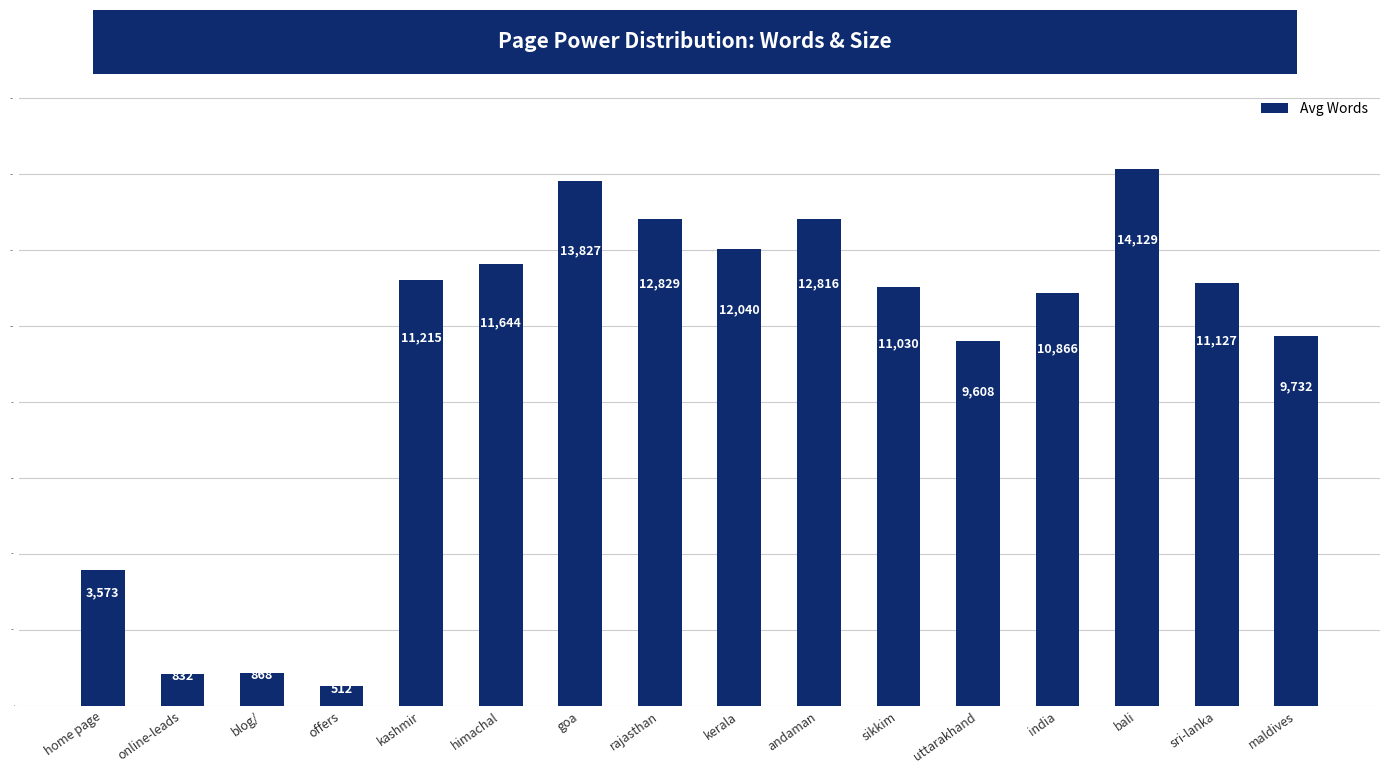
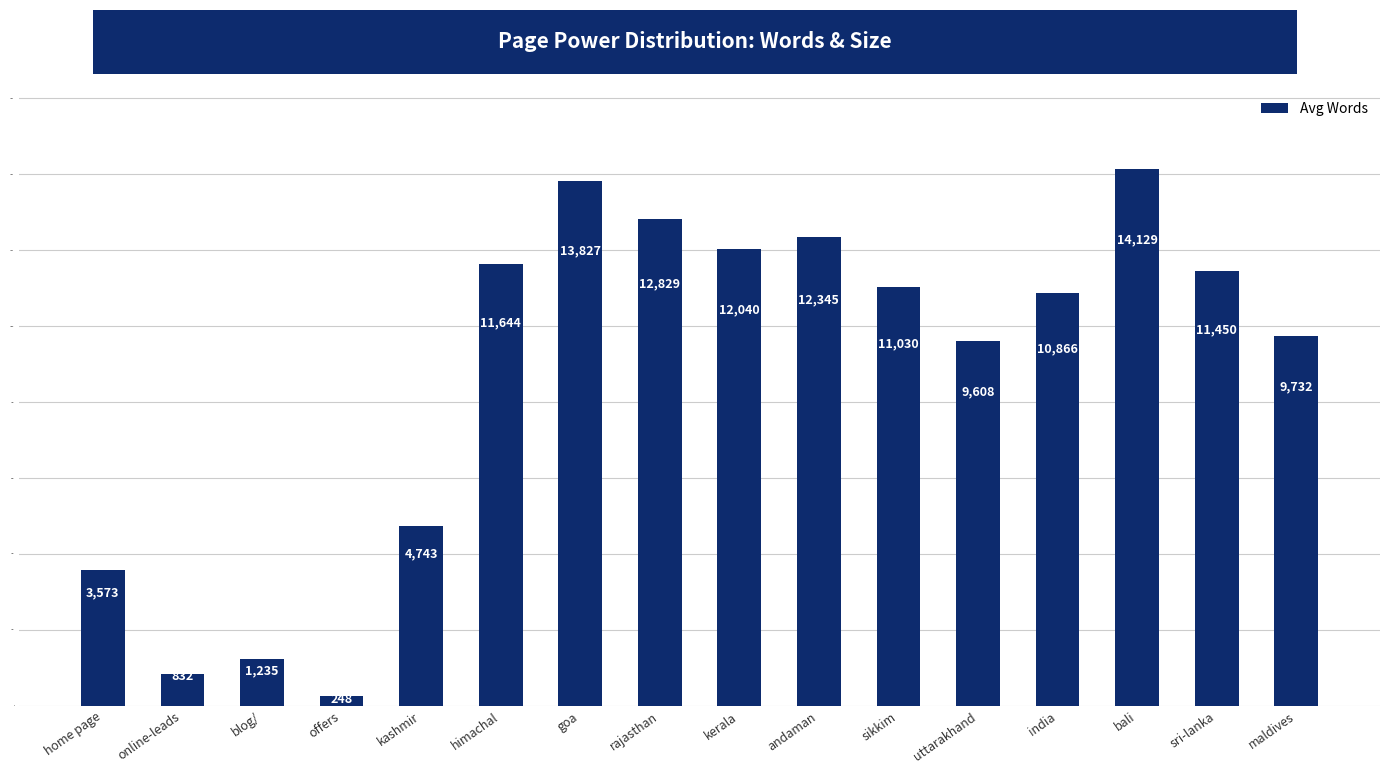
blog/: 868 -> 1,235
offers: 512 -> 248
kashmir: 11,215 -> 4,743
andaman: 12,816 -> 12,345
sri-lanka: 11,127 -> 11,450
